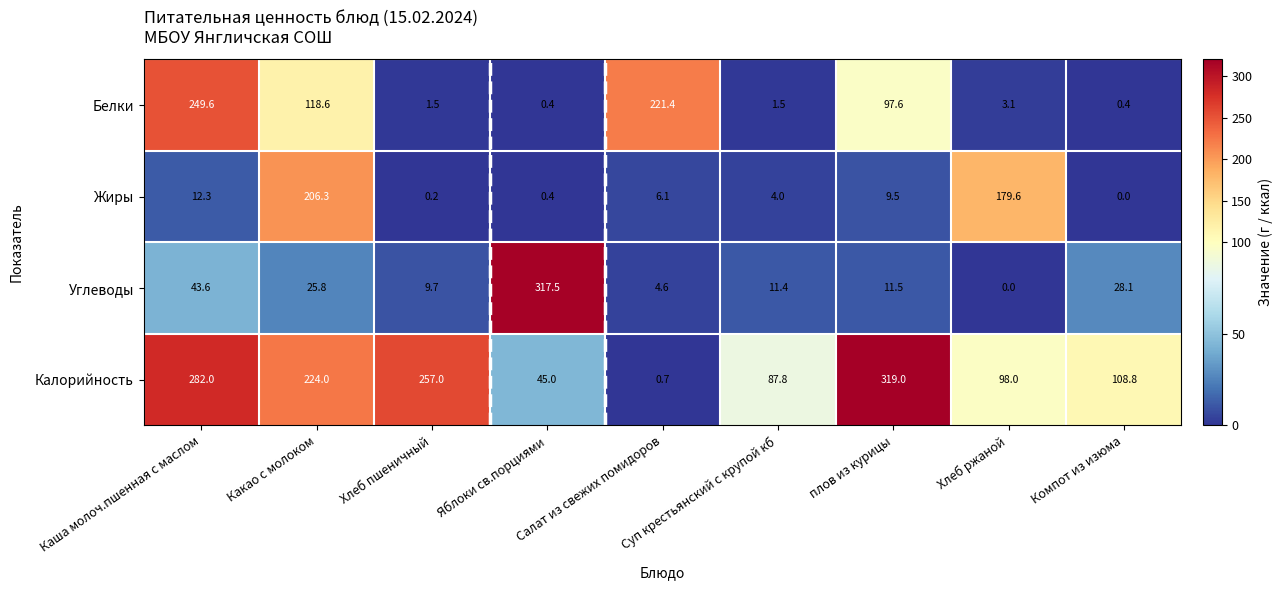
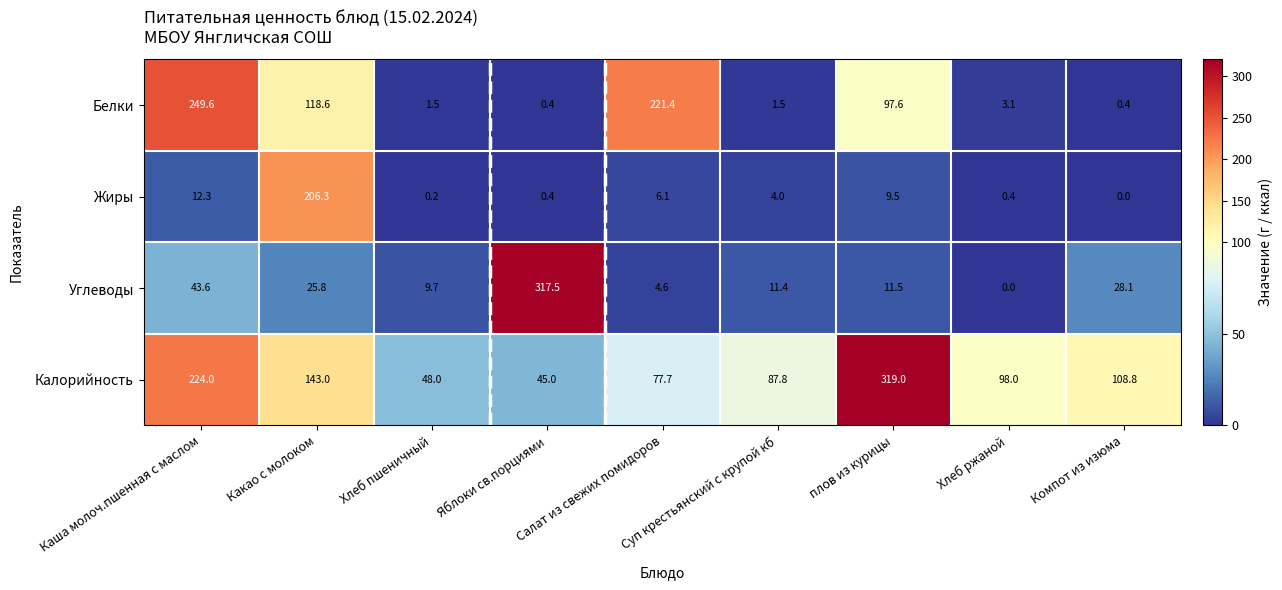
Жиры, Хлеб ржаной: 179.6 -> 0.4
Калорийность, Каша молоч.пшенная с маслом: 282.0 -> 224.0
Калорийность, Какао с молоком: 224.0 -> 143.0
Калорийность, Хлеб пшеничный: 257.0 -> 48.0
Калорийность, Салат из свежих помидоров: 0.7 -> 77.7
